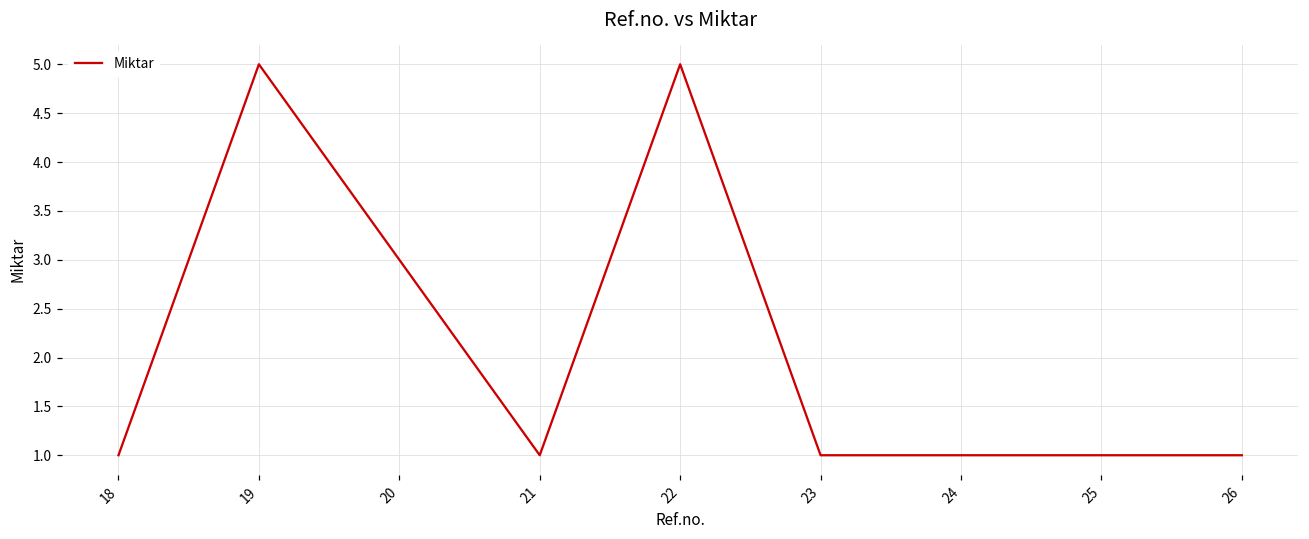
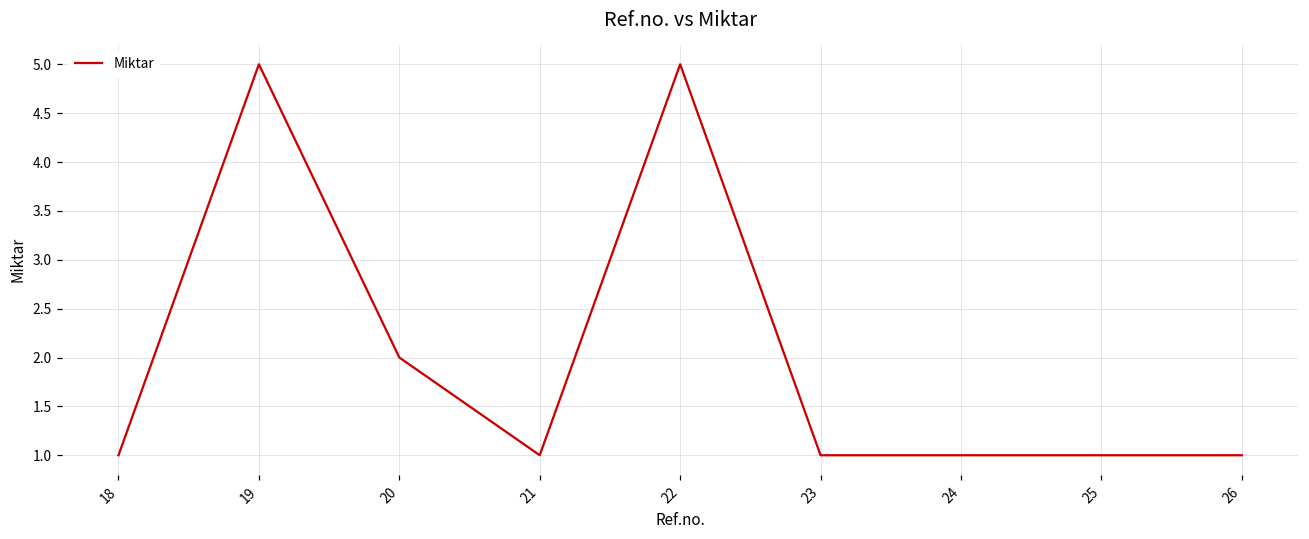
20: 3 -> 2
